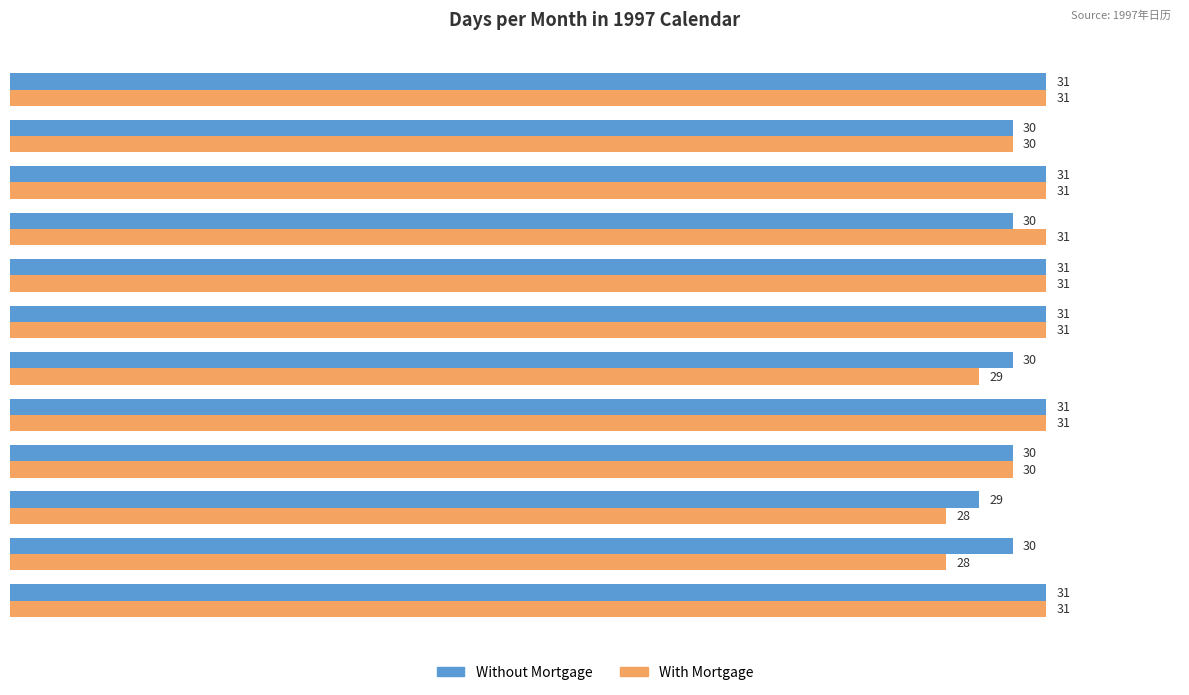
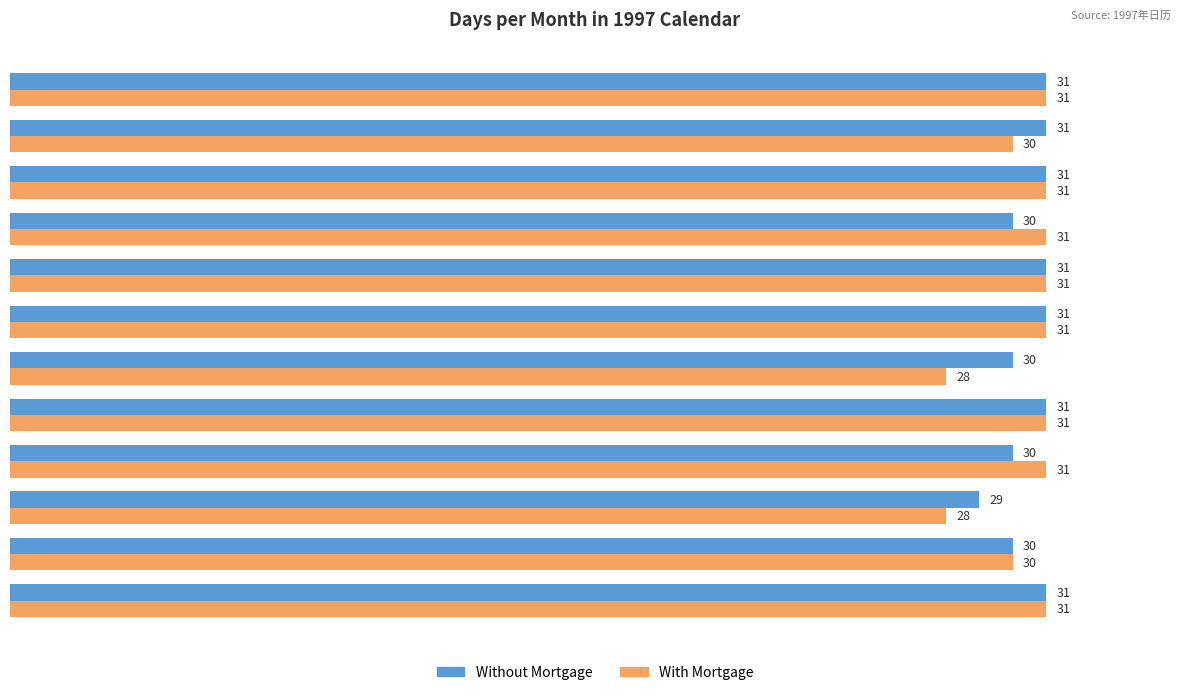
Without Mortgage, 11月: 30 -> 31
With Mortgage, 6月: 29 -> 28
With Mortgage, 4月: 30 -> 31
With Mortgage, 2月: 28 -> 30
